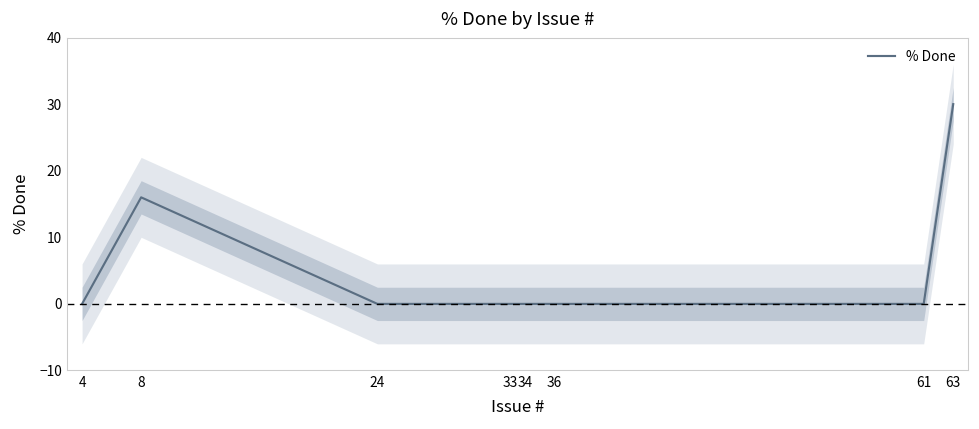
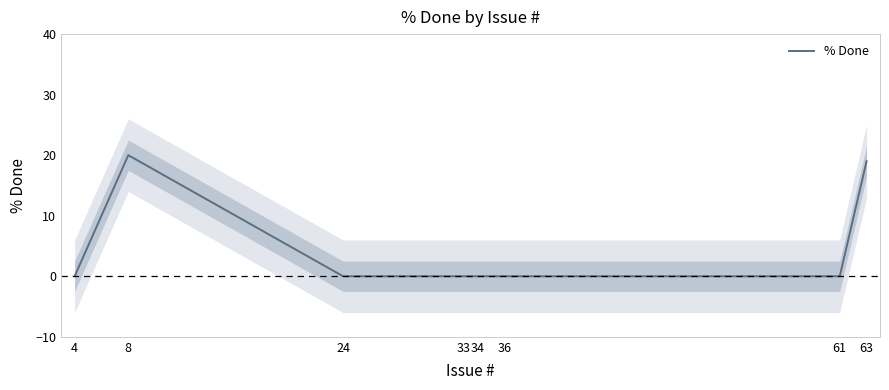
% Done, 8: 16 -> 20
% Done, 63: 30 -> 19
